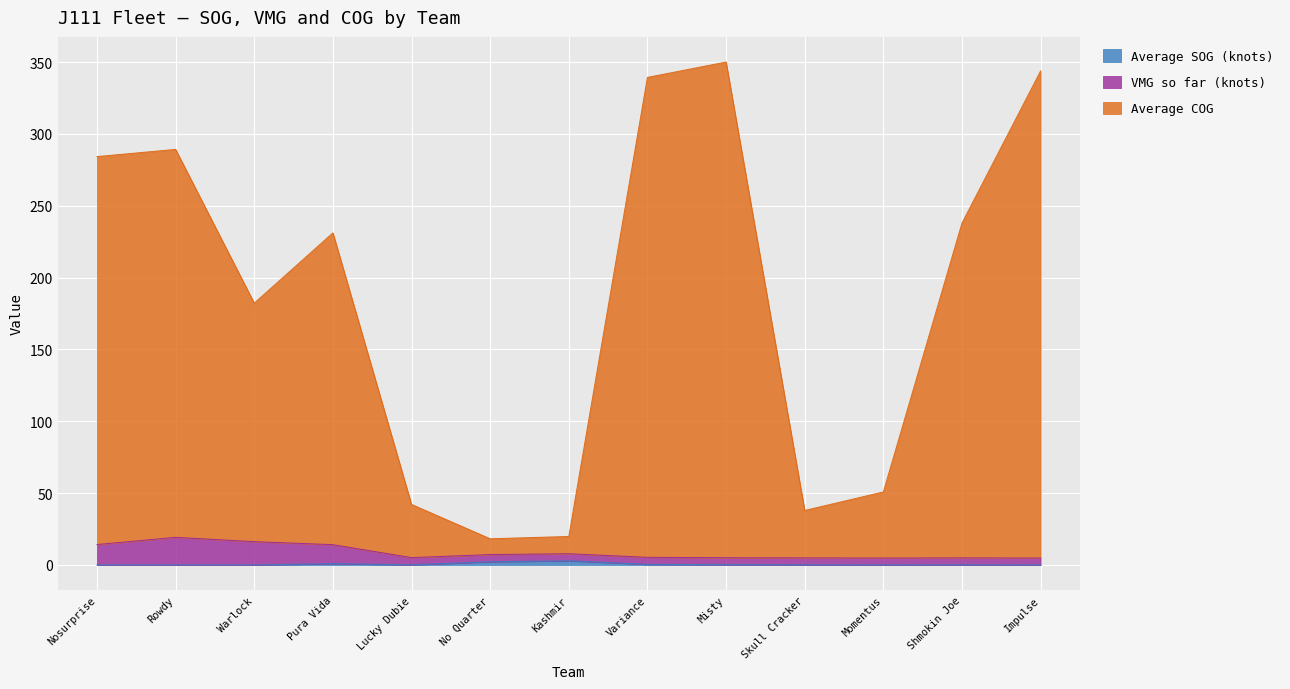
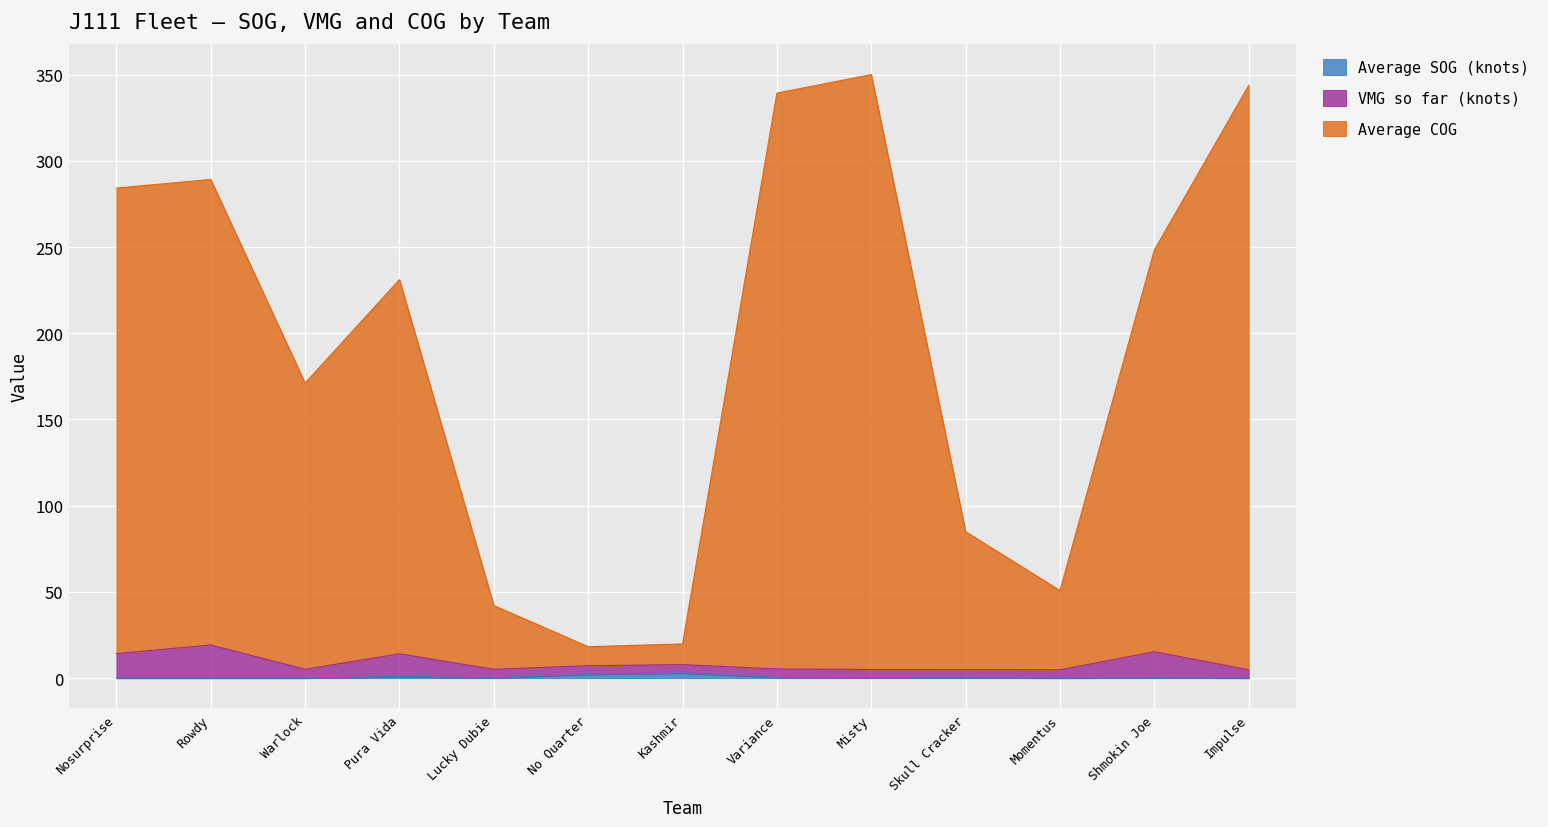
VMG so far (knots), Warlock: 16 -> 5
Average COG, Skull Cracker: 33 -> 80
VMG so far (knots), Shmokin Joe: 5 -> 15
